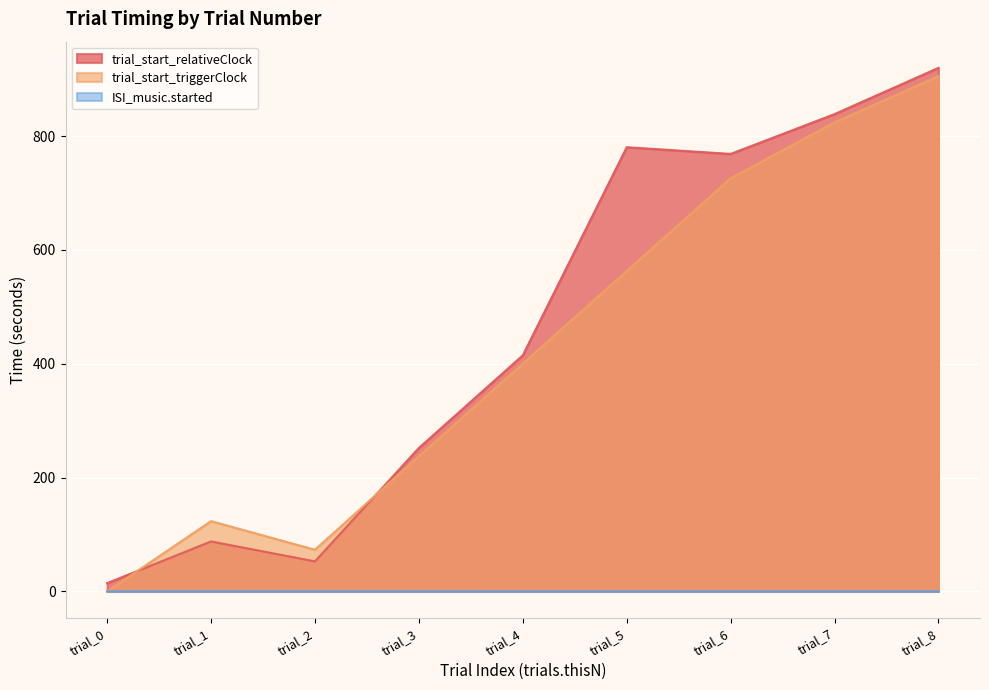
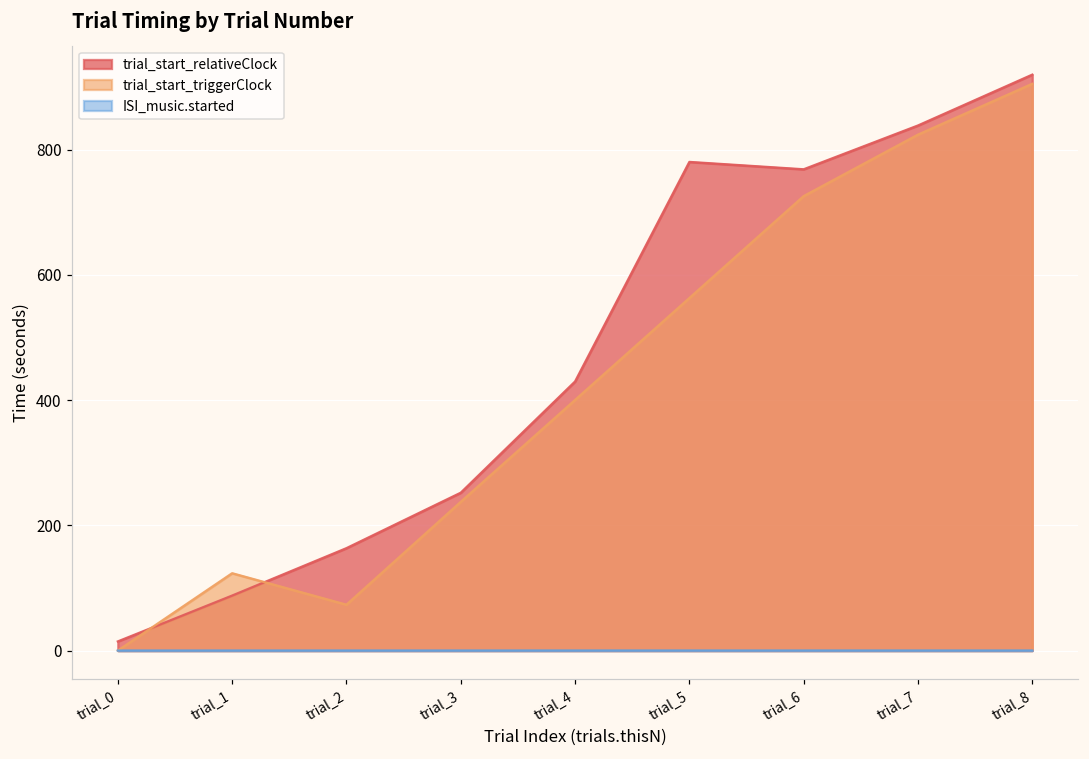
trial_start_relativeClock, trial_2: 50 -> 160
trial_start_relativeClock, trial_4: 410 -> 430
